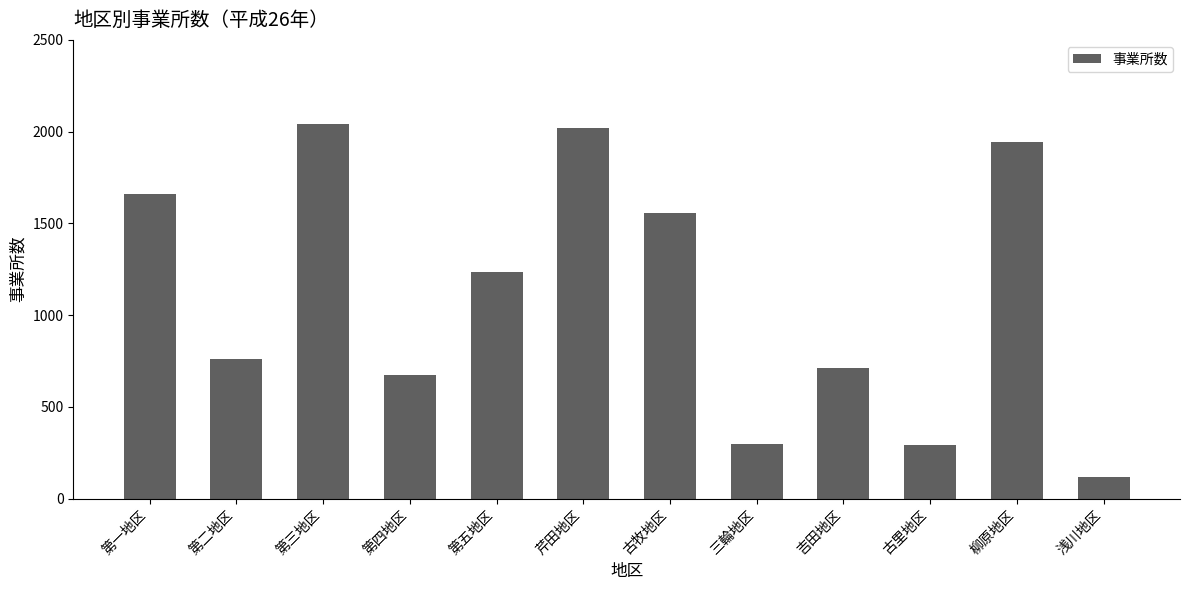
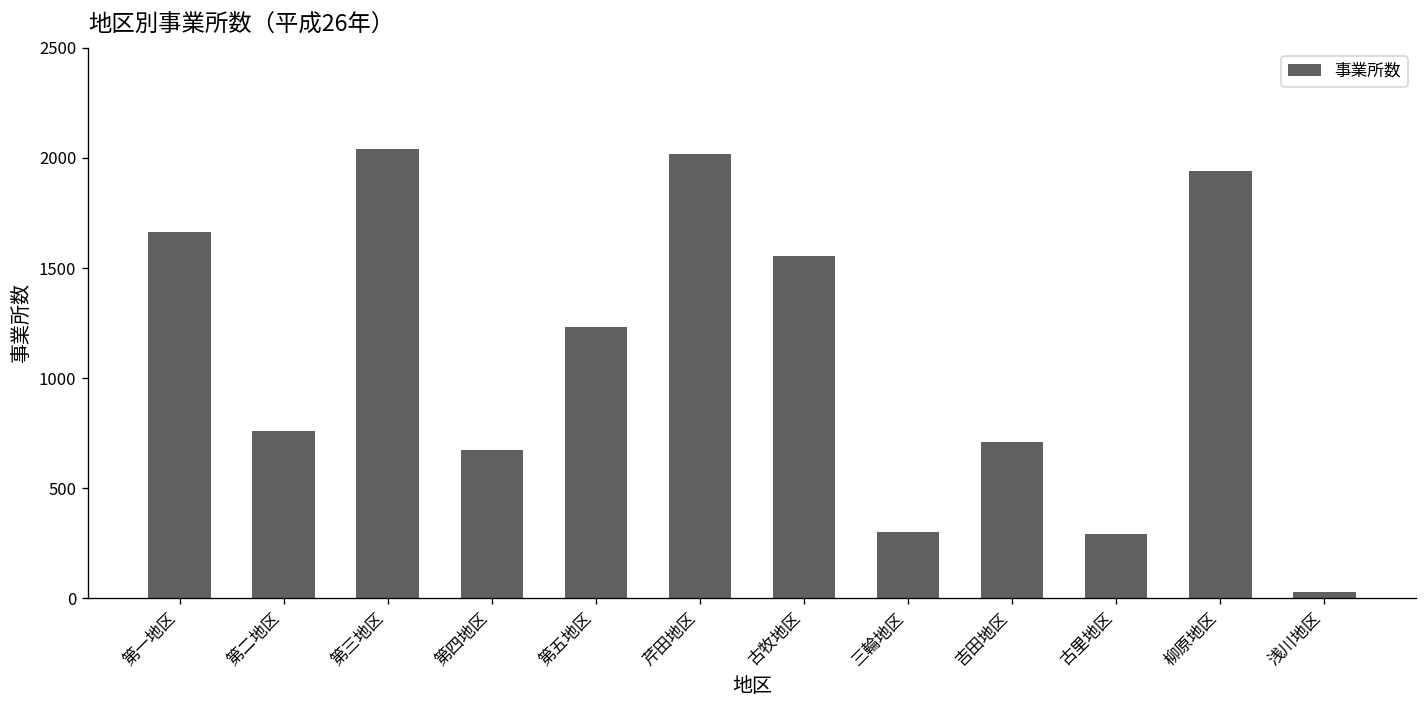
浅川地区: 120 -> 30
